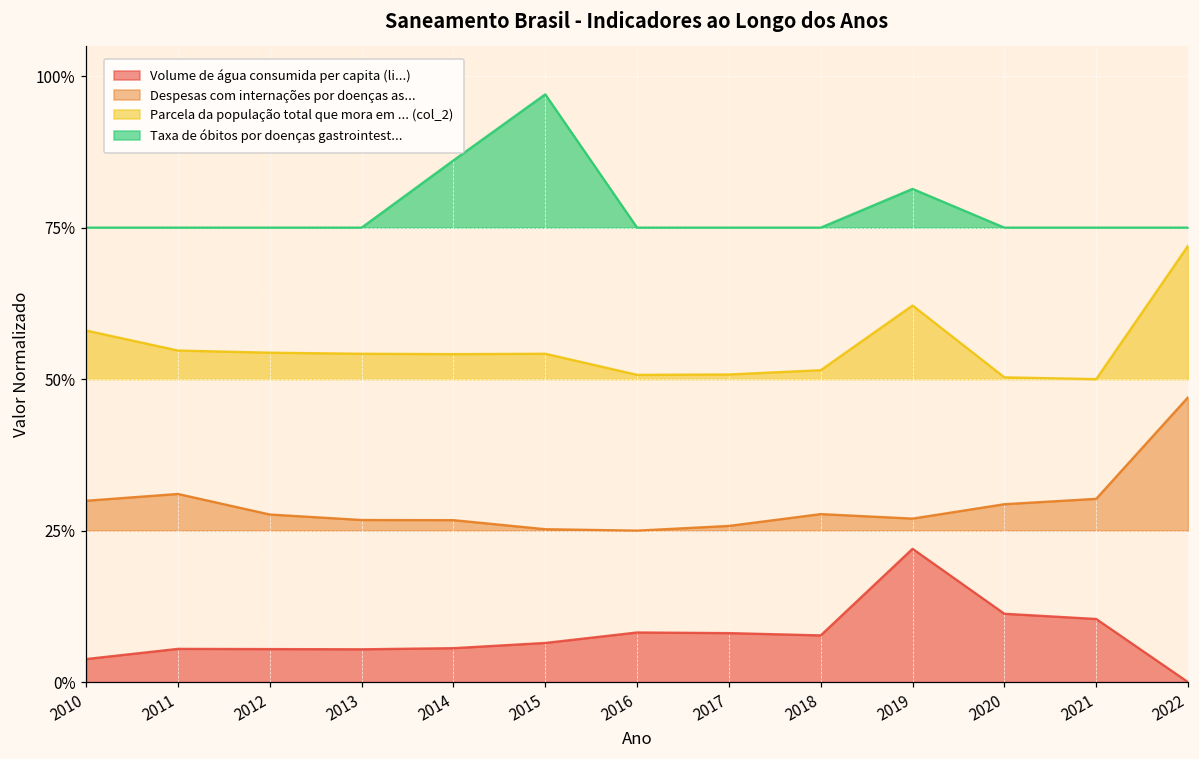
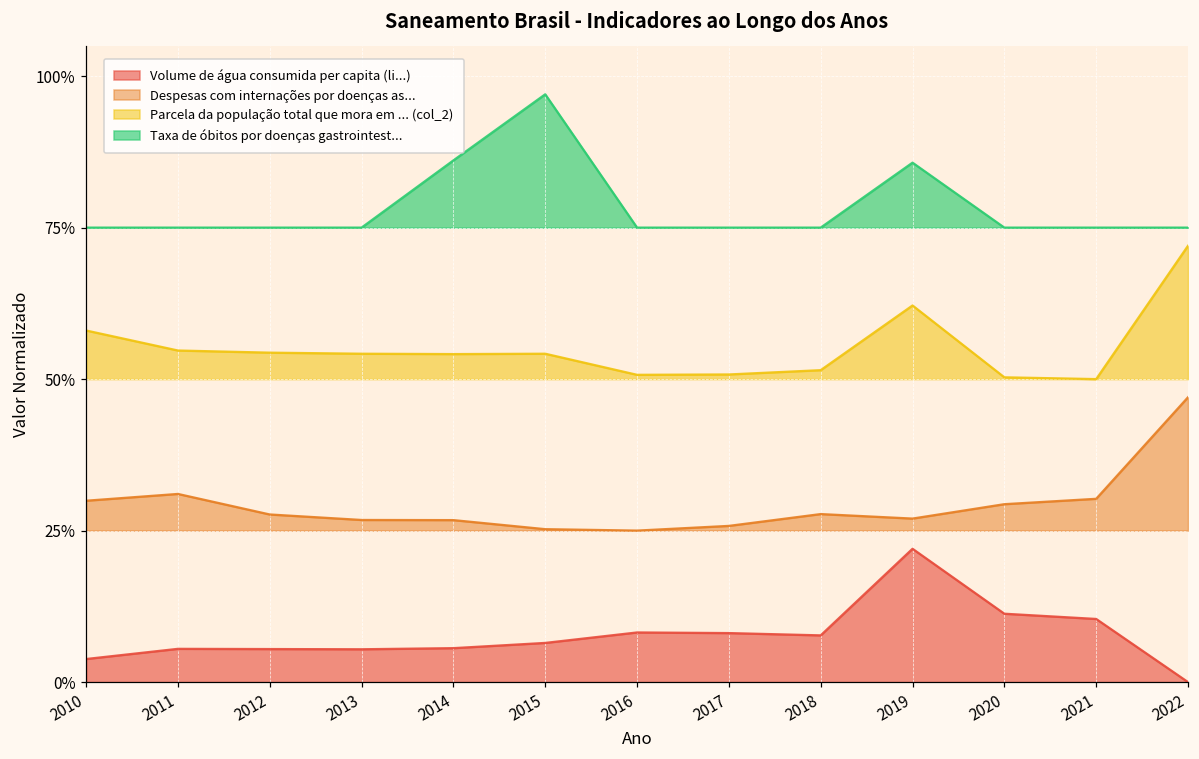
Taxa de óbitos por doenças gastrointest..., 2019: 81% -> 86%
